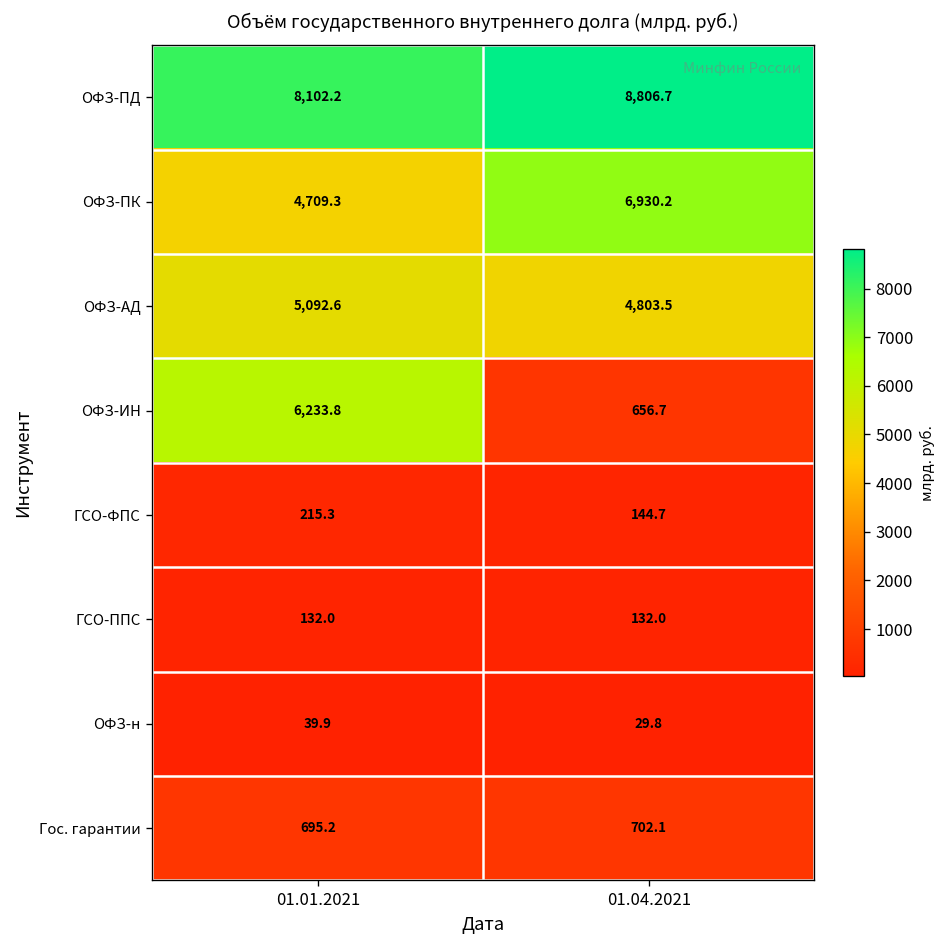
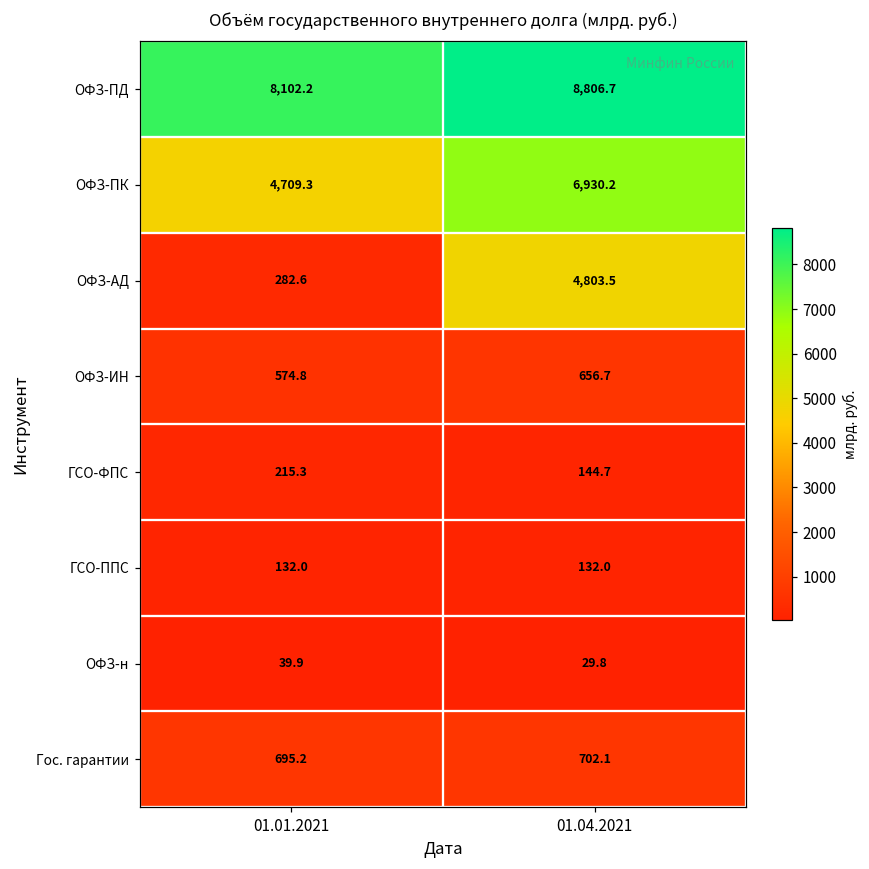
ОФЗ-АД, 01.01.2021: 5,092.6 -> 282.6
ОФЗ-ИН, 01.01.2021: 6,233.8 -> 574.8
